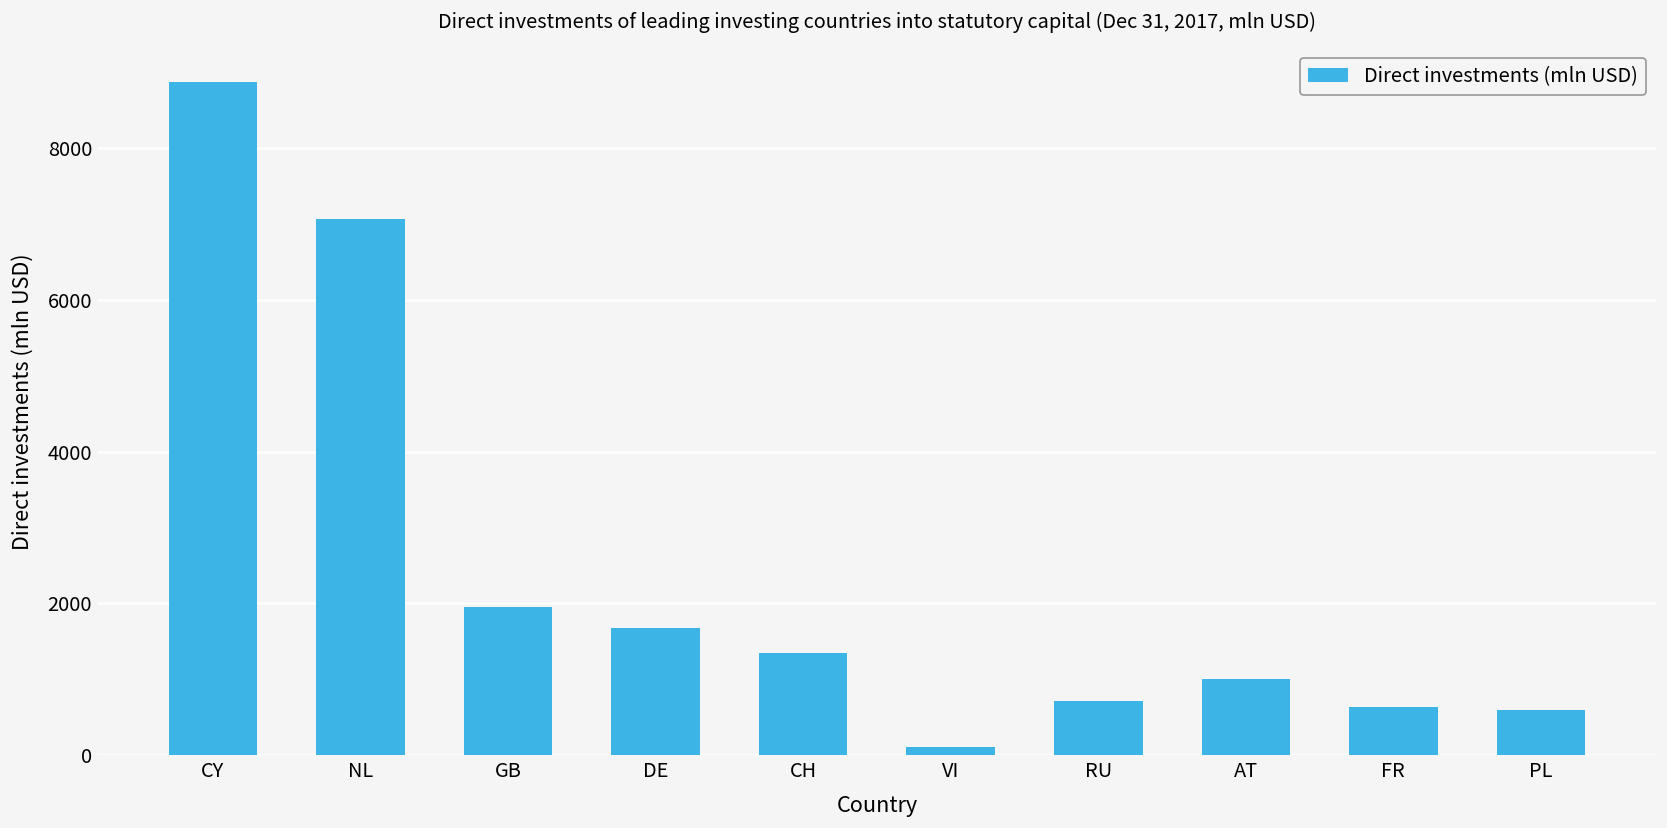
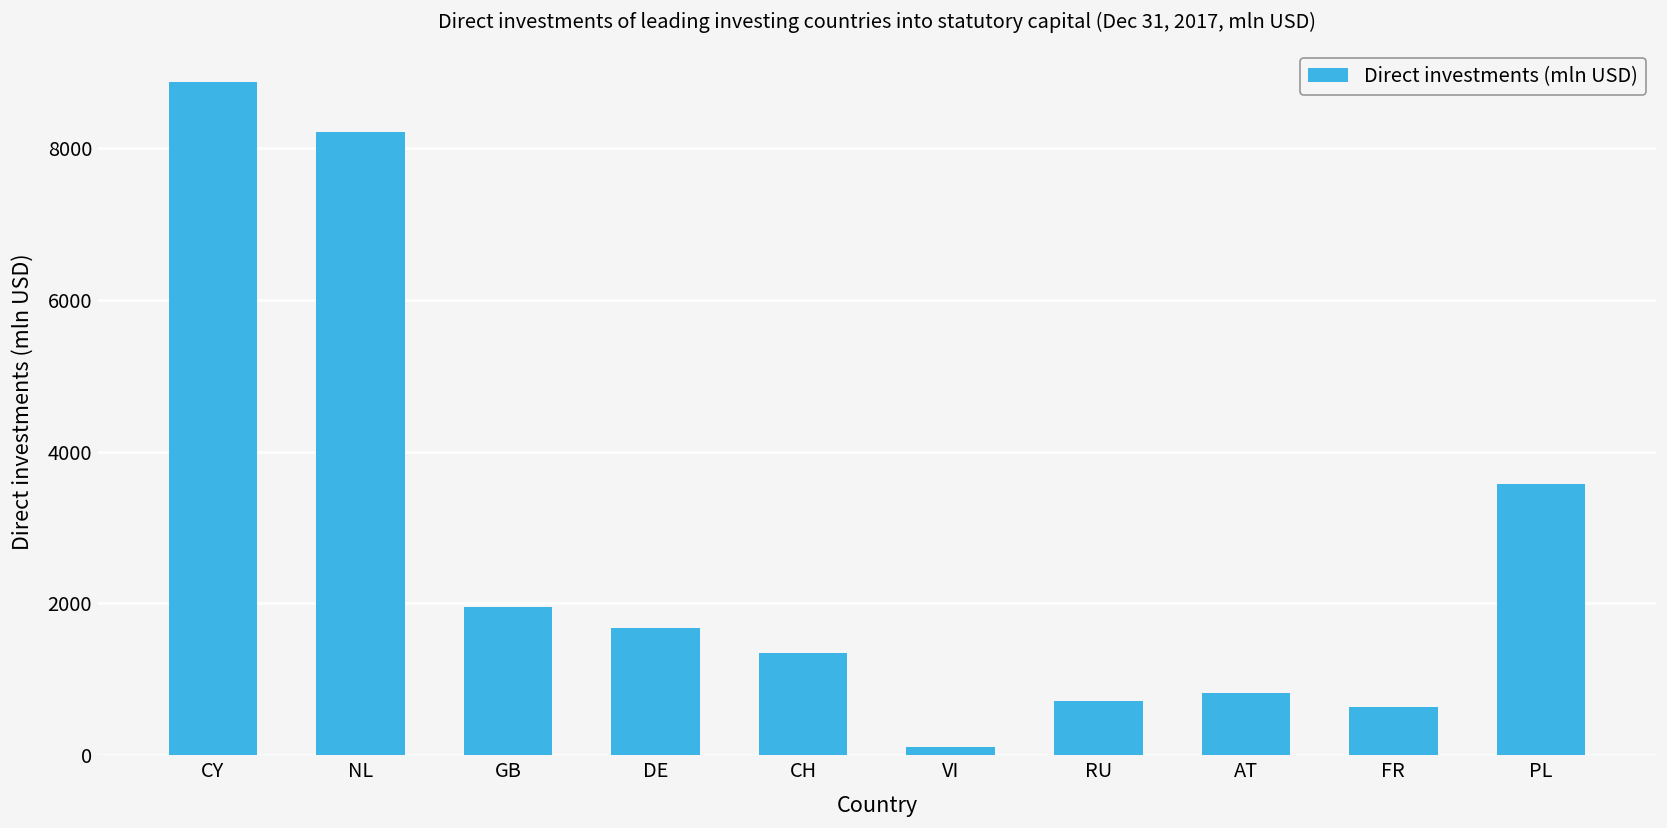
NL: 7100 -> 8200
AT: 1000 -> 800
PL: 600 -> 3600
